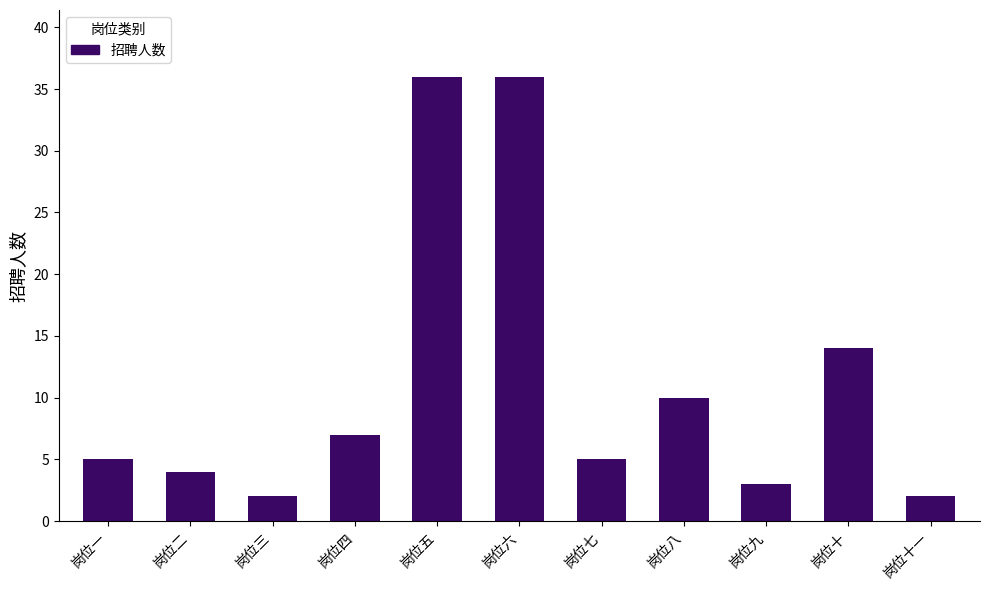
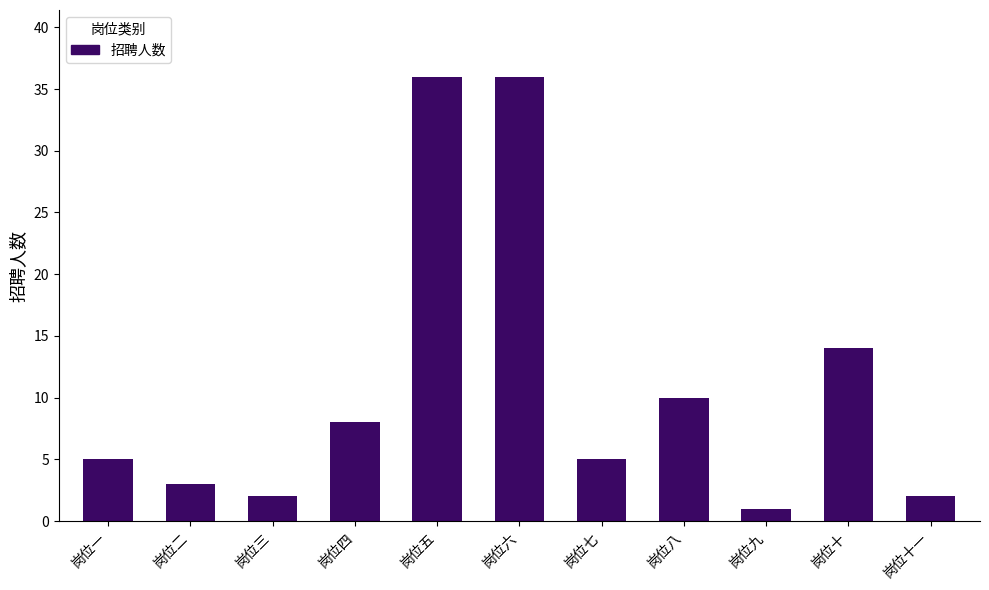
岗位二: 4 -> 3
岗位四: 7 -> 8
岗位九: 3 -> 1
